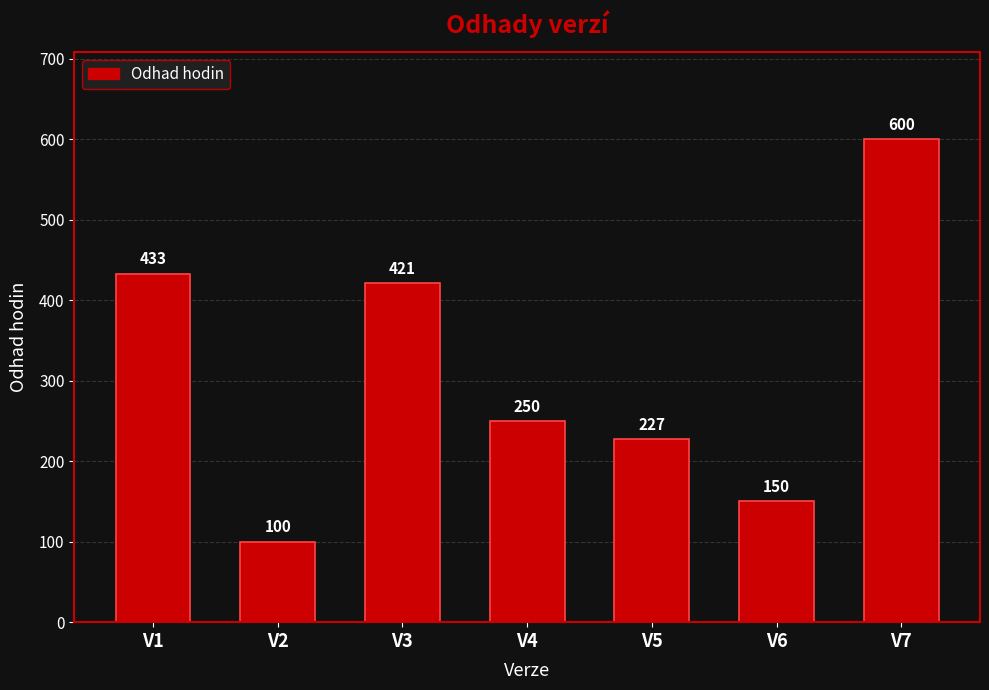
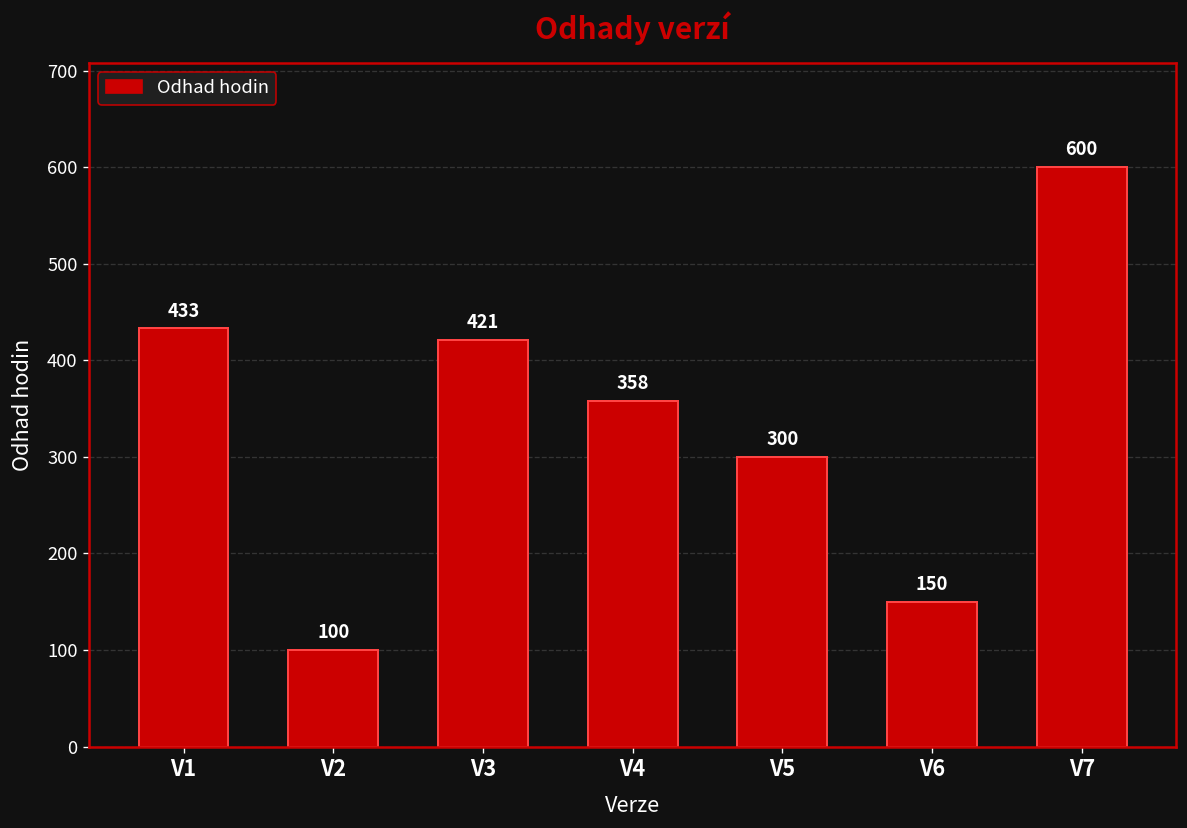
V4: 250 -> 358
V5: 227 -> 300
